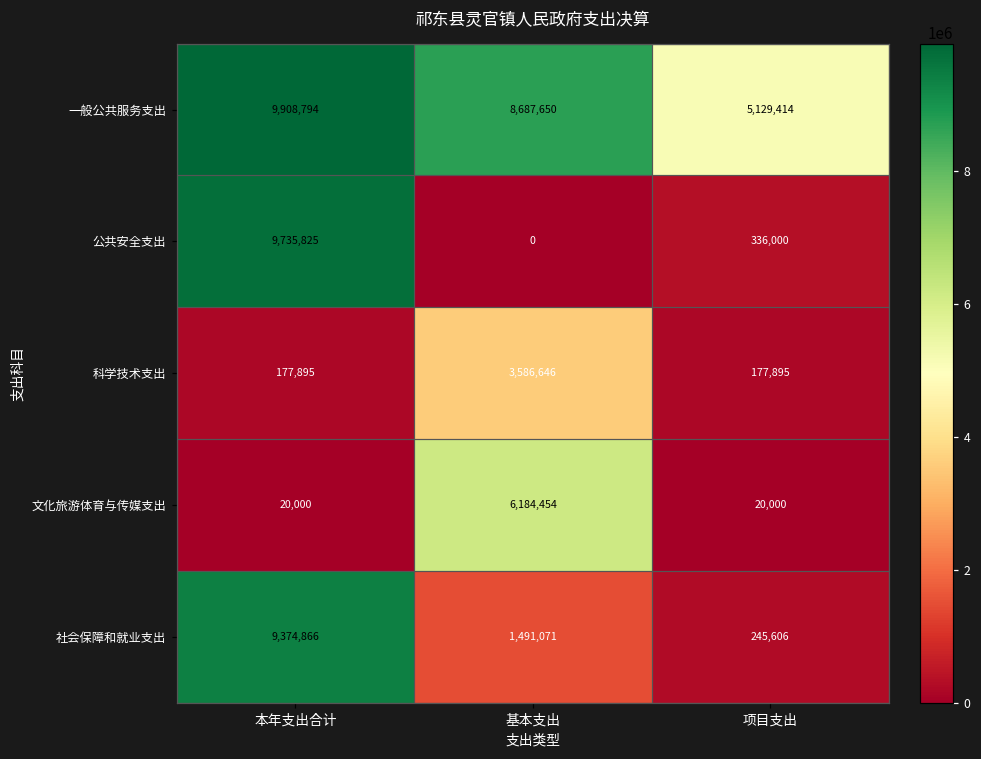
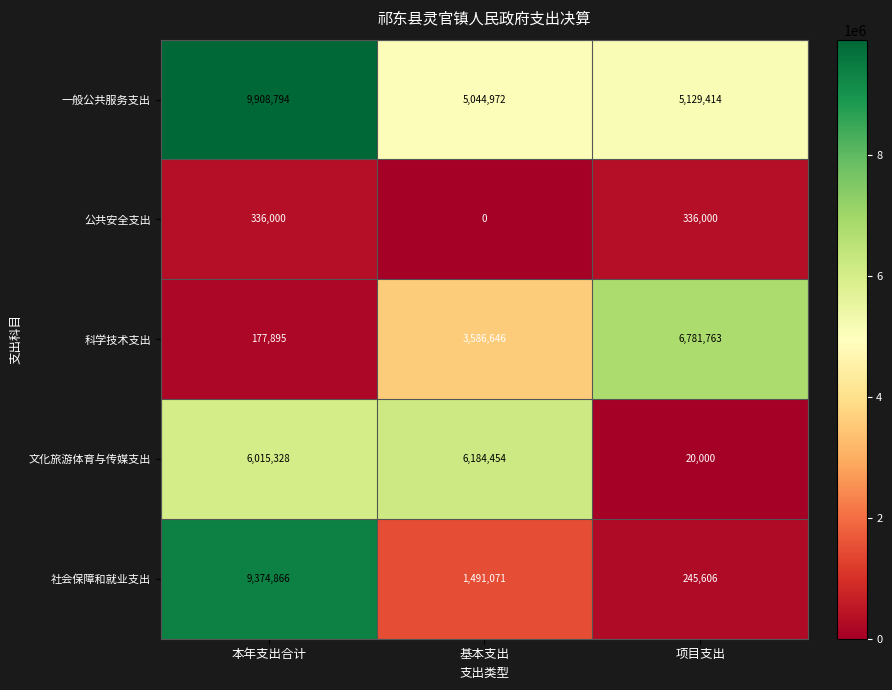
一般公共服务支出, 基本支出: 8,687,650 -> 5,044,972
公共安全支出, 本年支出合计: 9,735,825 -> 336,000
科学技术支出, 项目支出: 177,895 -> 6,781,763
文化旅游体育与传媒支出, 本年支出合计: 20,000 -> 6,015,328
